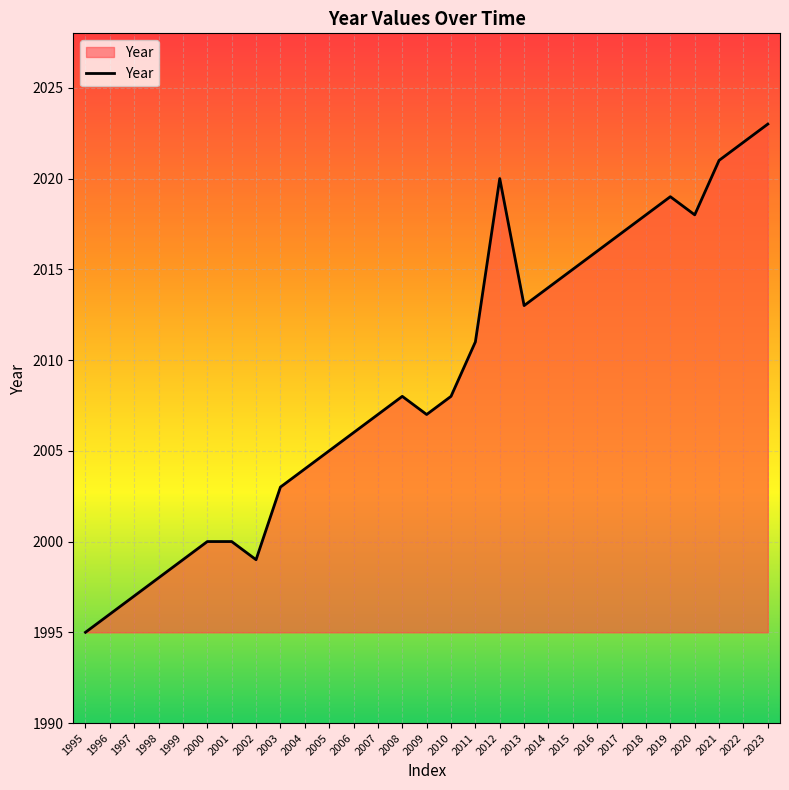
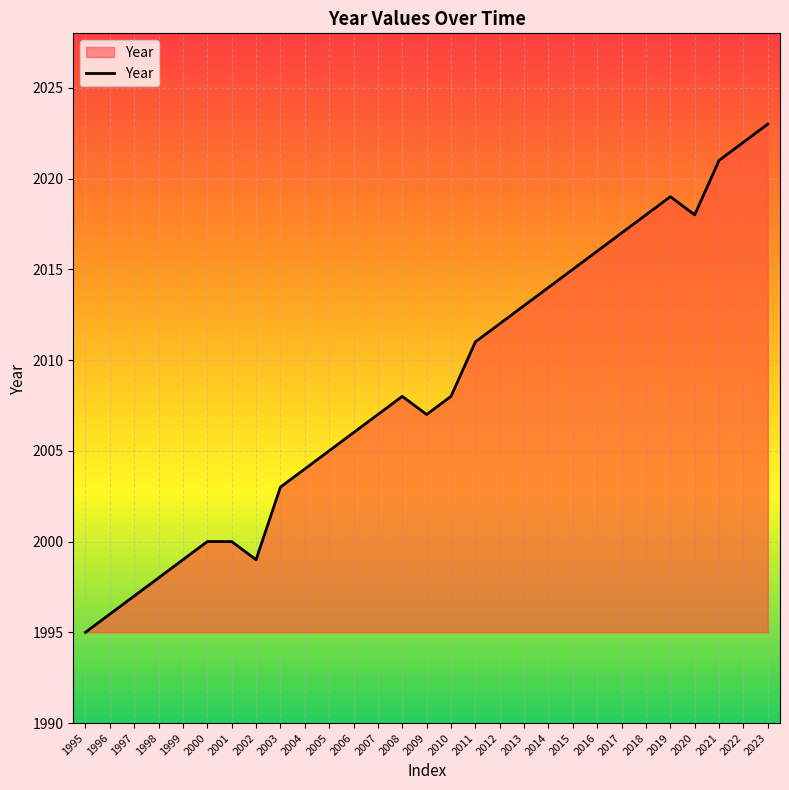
2012: 2020 -> 2012
